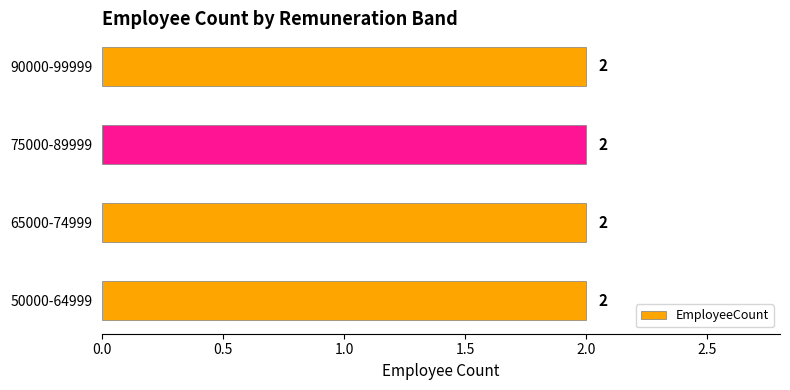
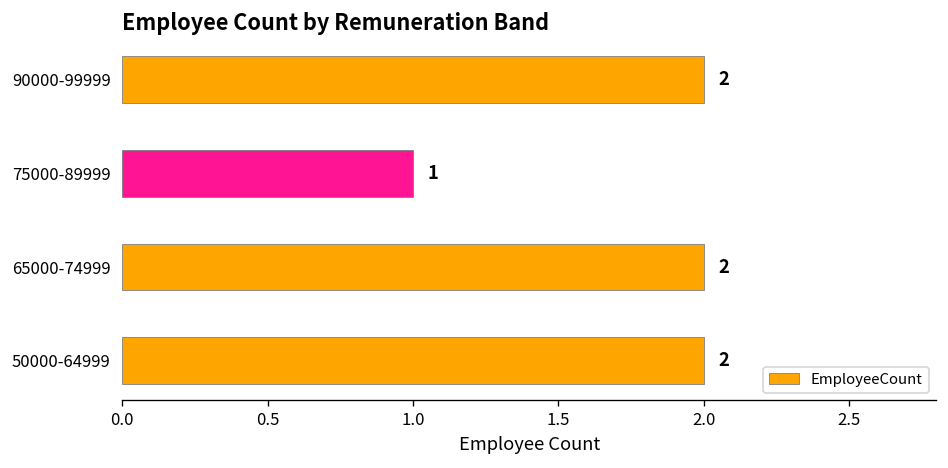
75000-89999: 2 -> 1
